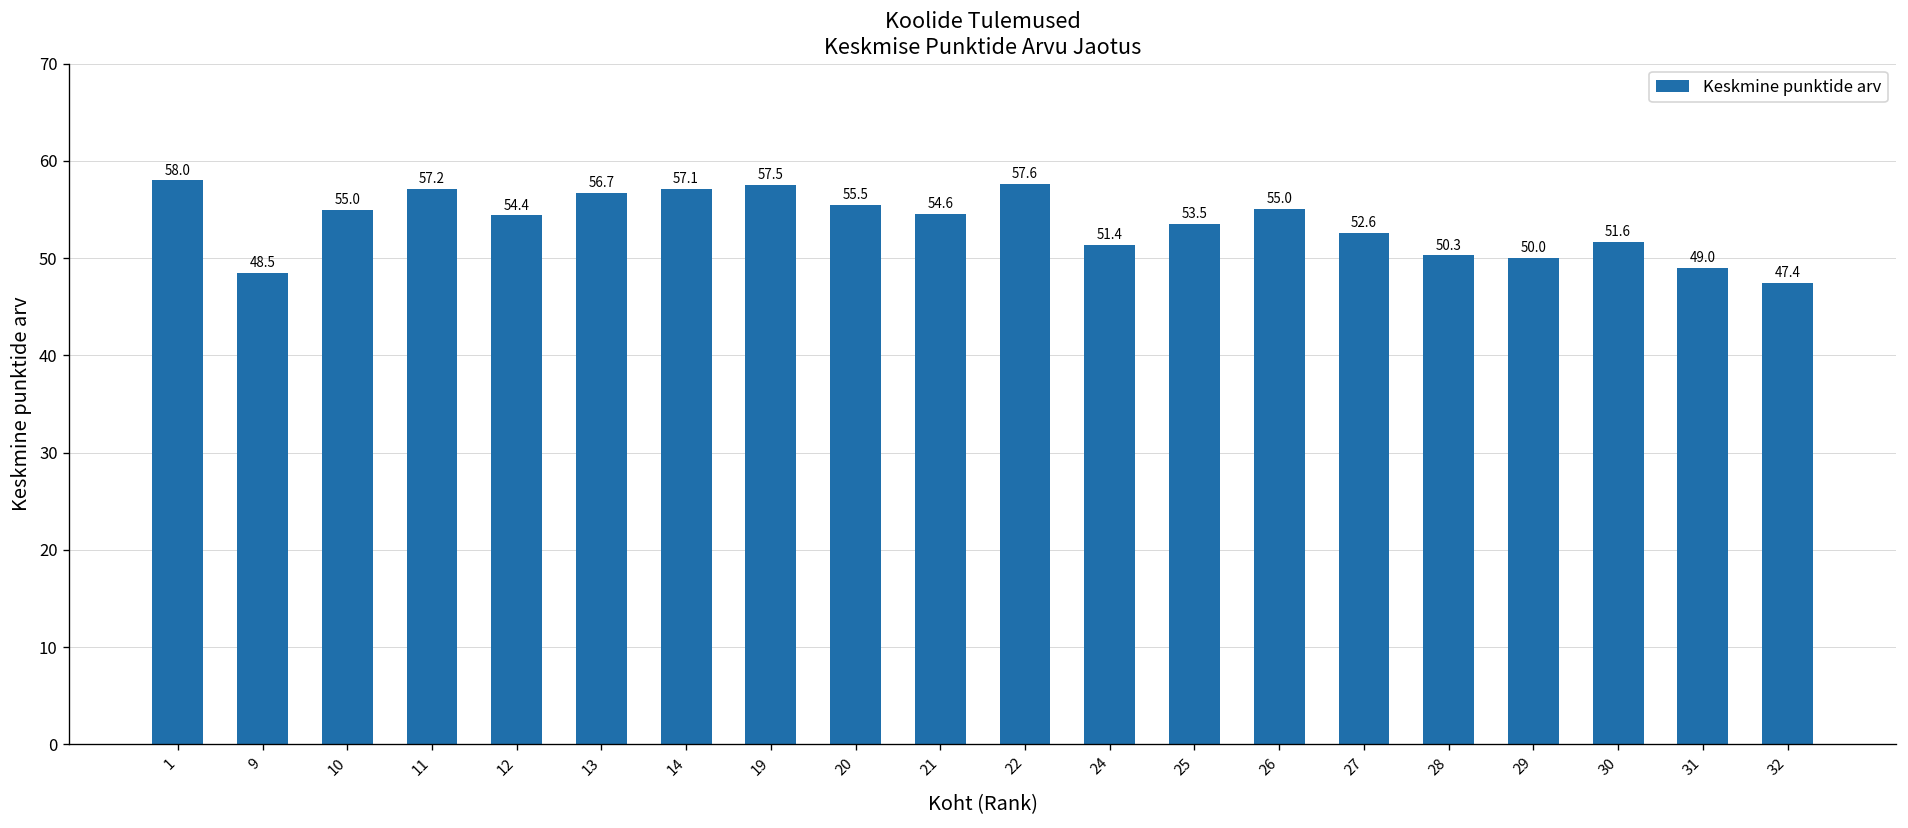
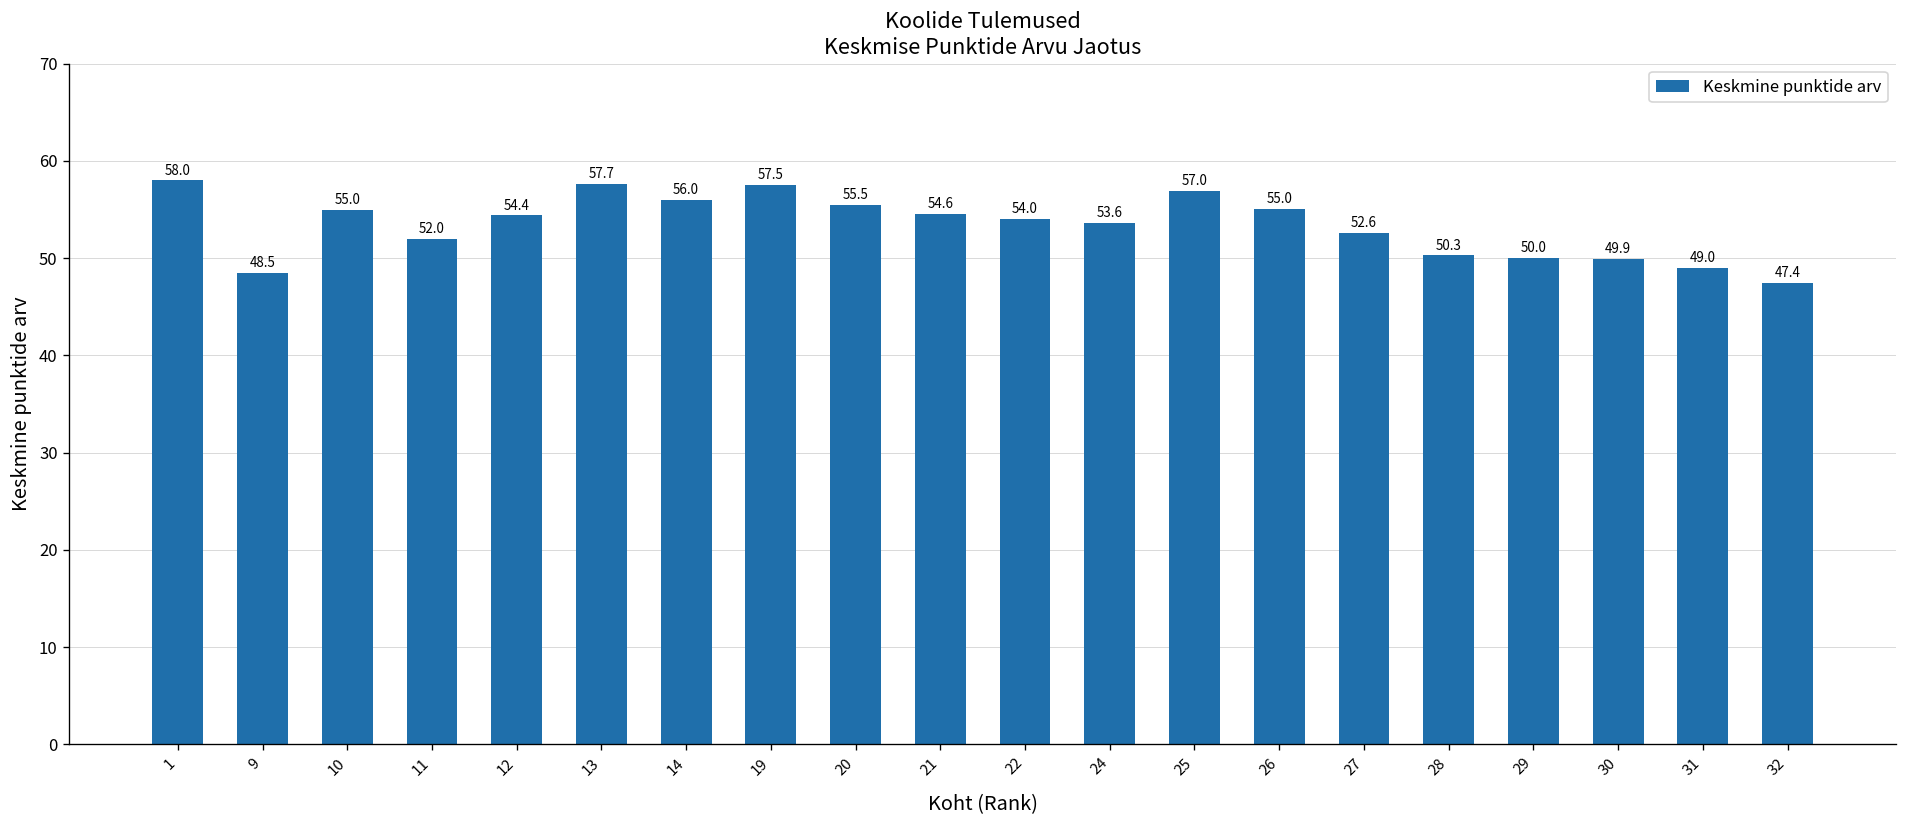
11: 57.2 -> 52.0
13: 56.7 -> 57.7
14: 57.1 -> 56.0
22: 57.6 -> 54.0
24: 51.4 -> 53.6
25: 53.5 -> 57.0
30: 51.6 -> 49.9
